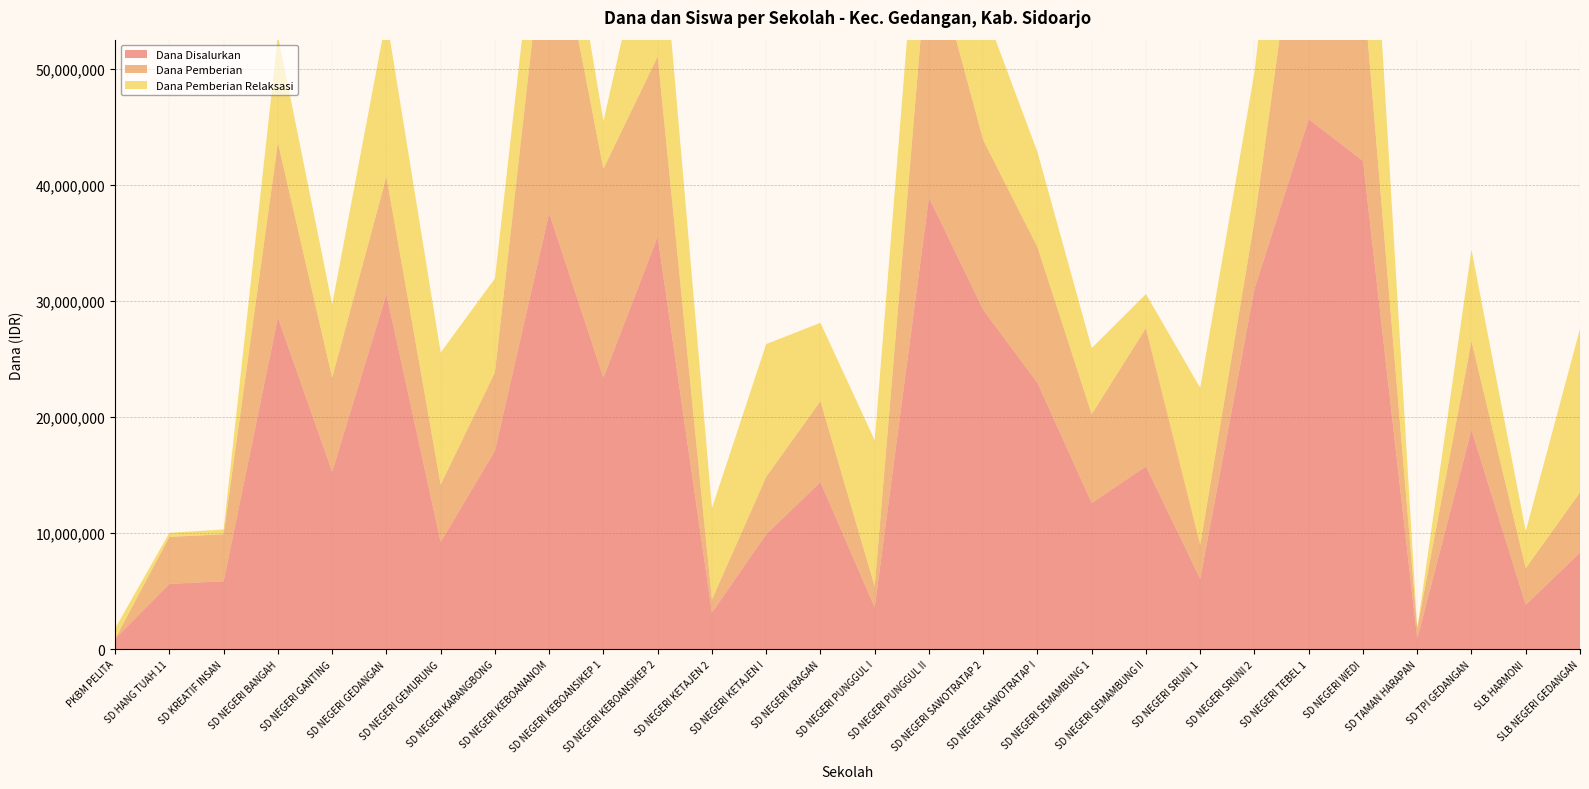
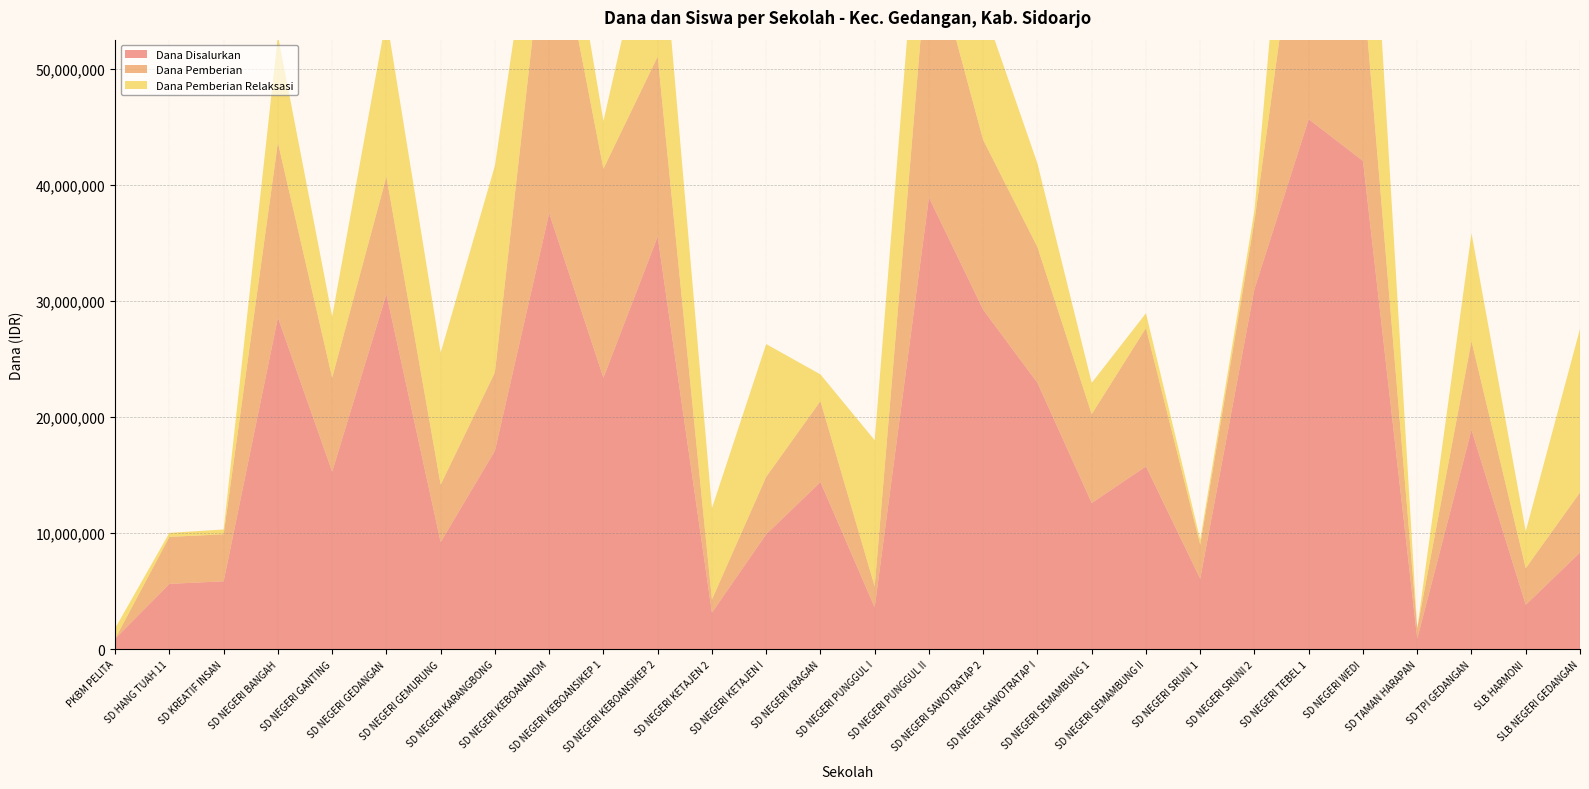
Dana Pemberian Relaksasi, SD NEGERI GANTING: 6,300,000 -> 5,300,000
Dana Pemberian Relaksasi, SD NEGERI KARANGBONG: 8,100,000 -> 17,800,000
Dana Pemberian Relaksasi, SD NEGERI KRAGAN: 6,800,000 -> 2,300,000
Dana Pemberian Relaksasi, SD NEGERI SAWOTRATAP I: 8,200,000 -> 7,200,000
Dana Pemberian Relaksasi, SD NEGERI SEMAMBUNG 1: 5,700,000 -> 2,700,000
Dana Pemberian Relaksasi, SD NEGERI SEMAMBUNG II: 2,900,000 -> 1,300,000
Dana Pemberian Relaksasi, SD NEGERI SRUNI 1: 13,500,000 -> 500,000
Dana Pemberian Relaksasi, SD NEGERI SRUNI 2: 12,800,000 -> 900,000
Dana Pemberian Relaksasi, SD TPI GEDANGAN: 7,900,000 -> 9,300,000
